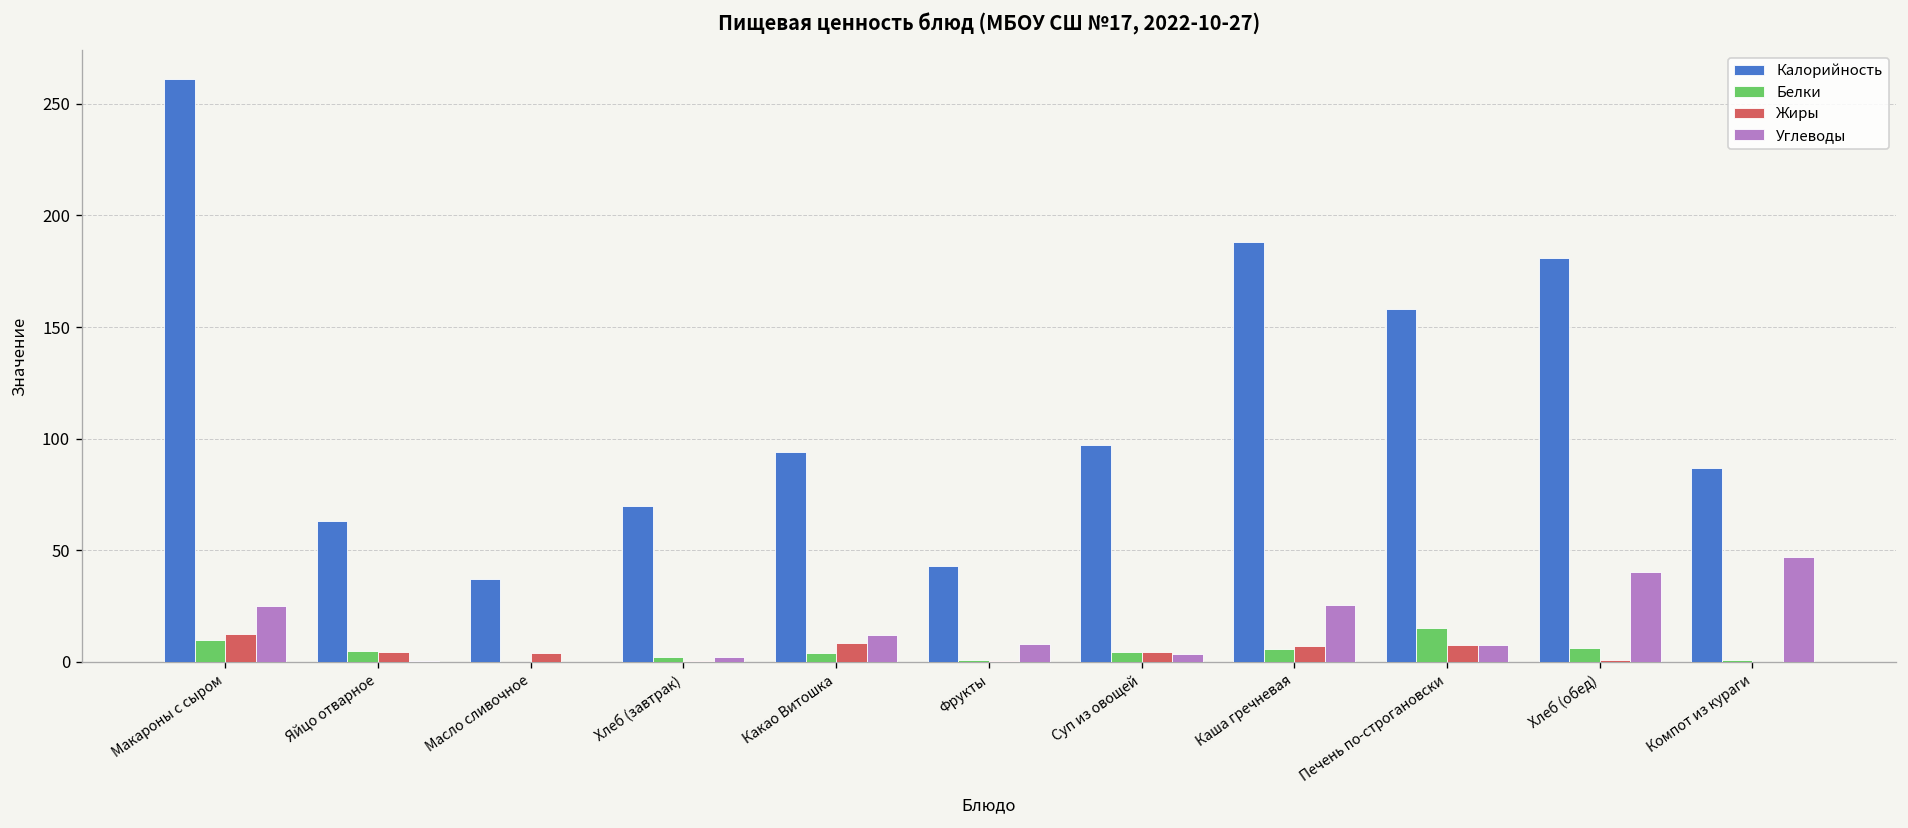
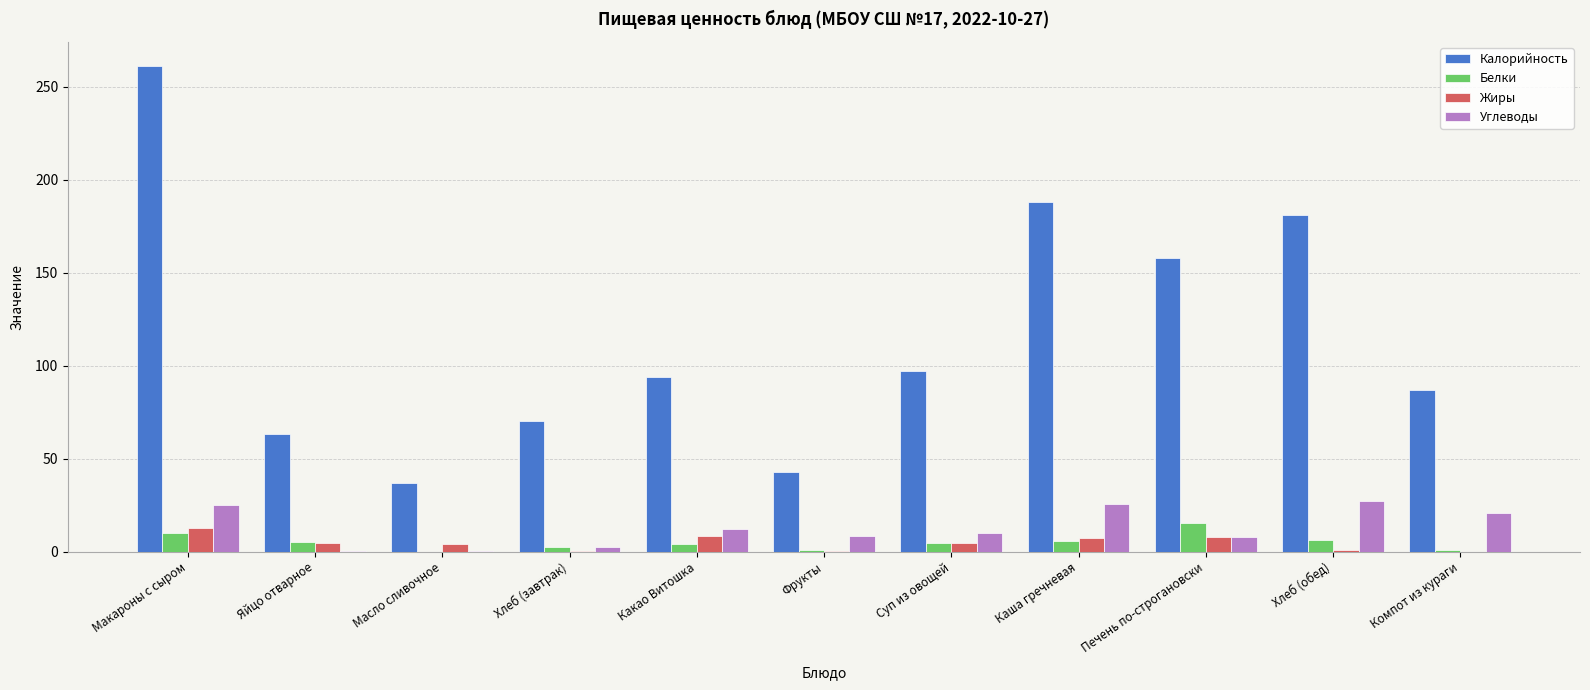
Углеводы, Суп из овощей: 3 -> 10
Углеводы, Хлеб (обед): 40 -> 27
Углеводы, Компот из кураги: 47 -> 21
